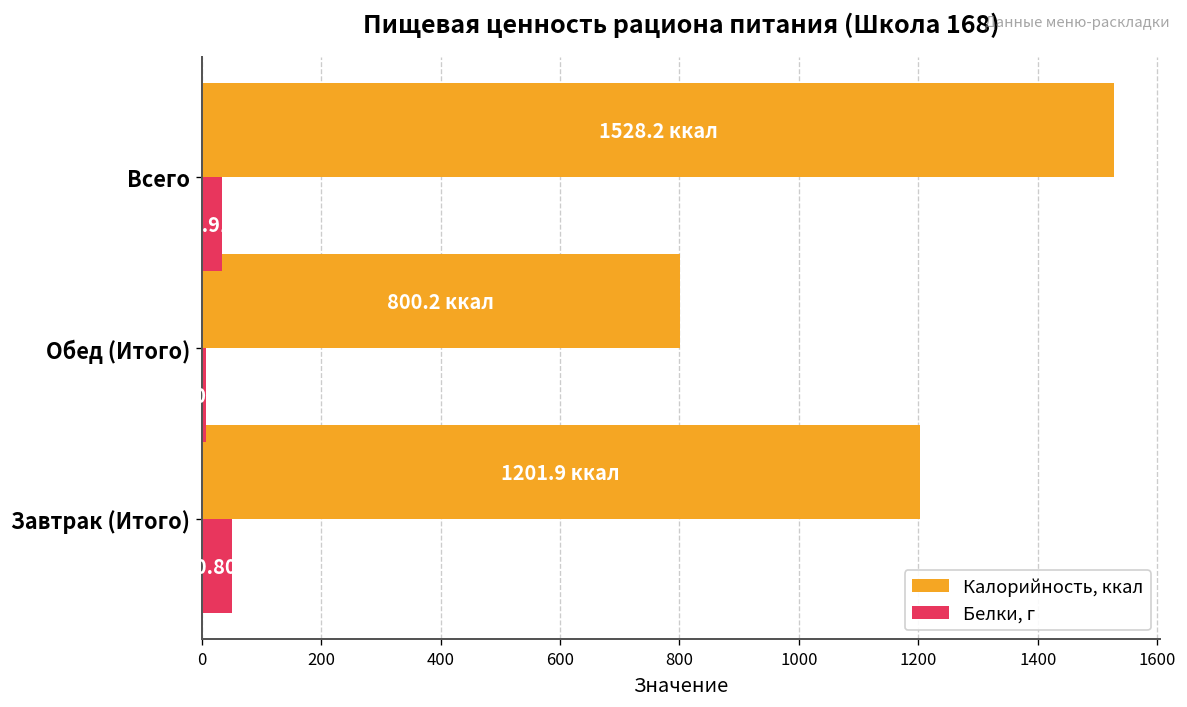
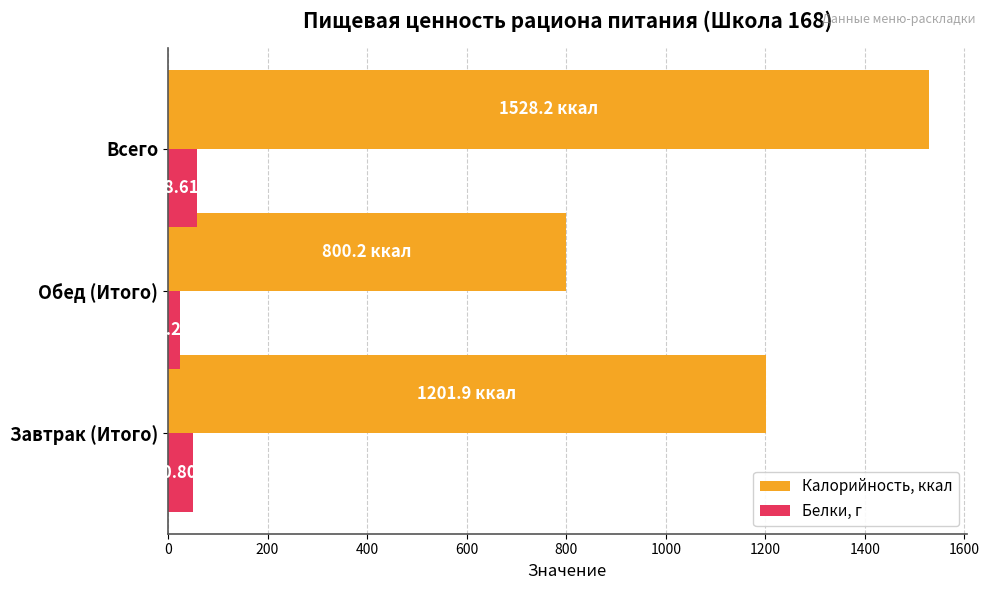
Белки, г, Всего: 30 -> 60
Белки, г, Обед (Итого): 10 -> 20
